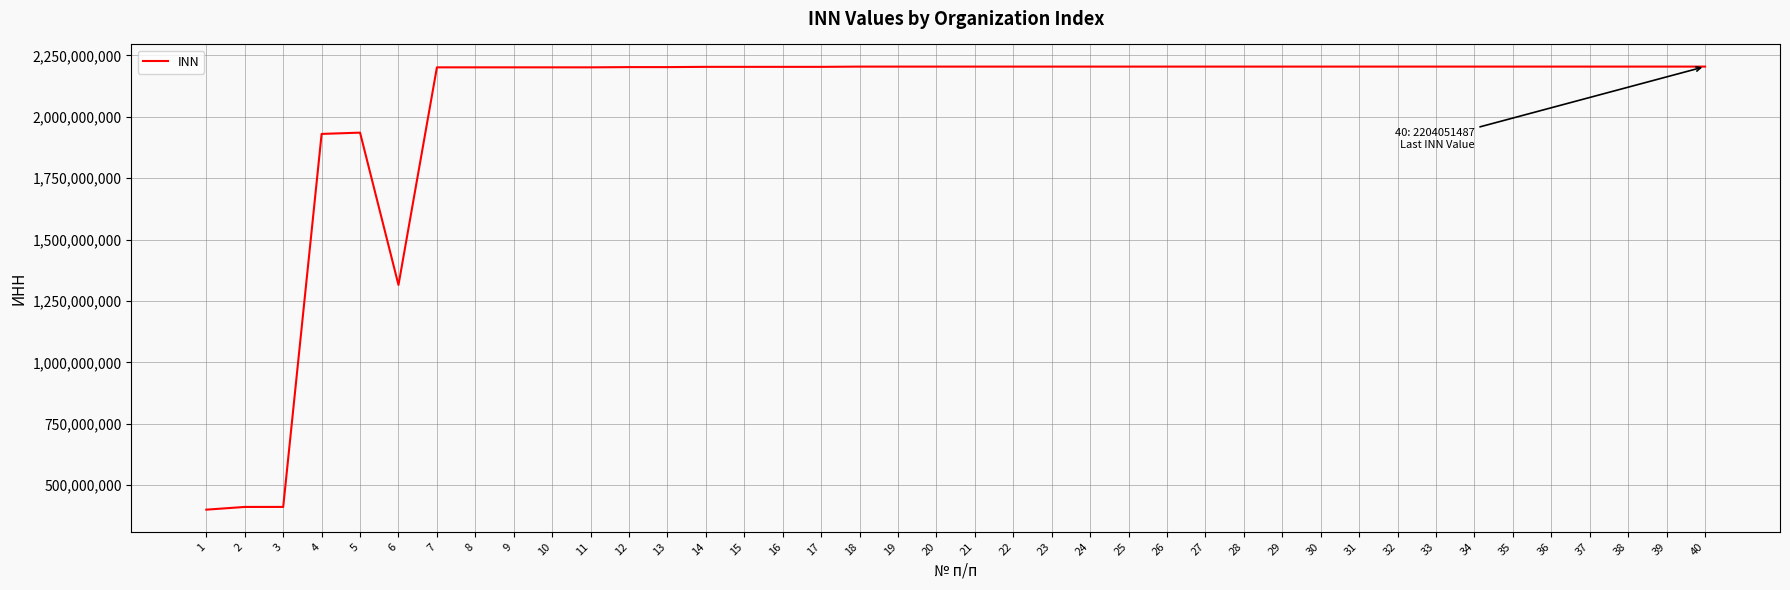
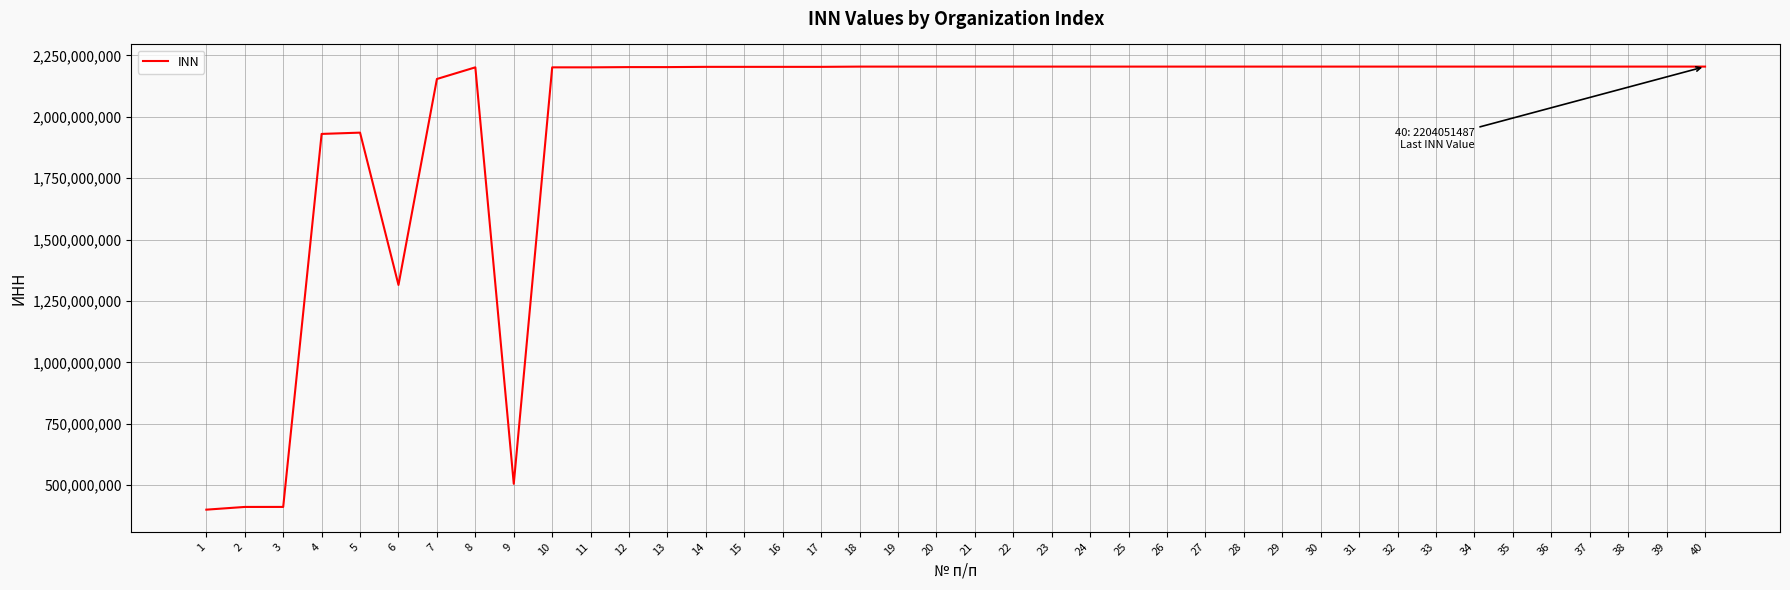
7: 2,200,000,000 -> 2,150,000,000
9: 2,200,000,000 -> 510,000,000
